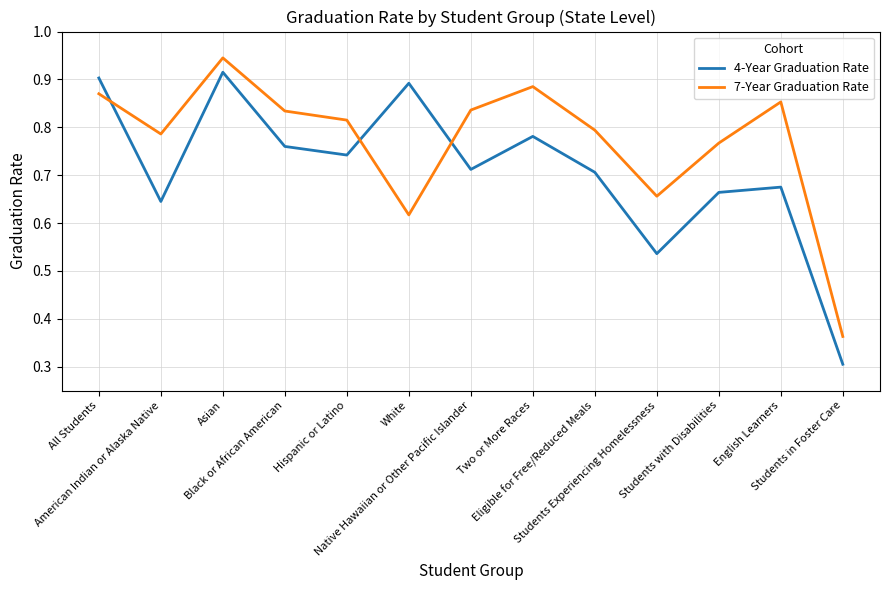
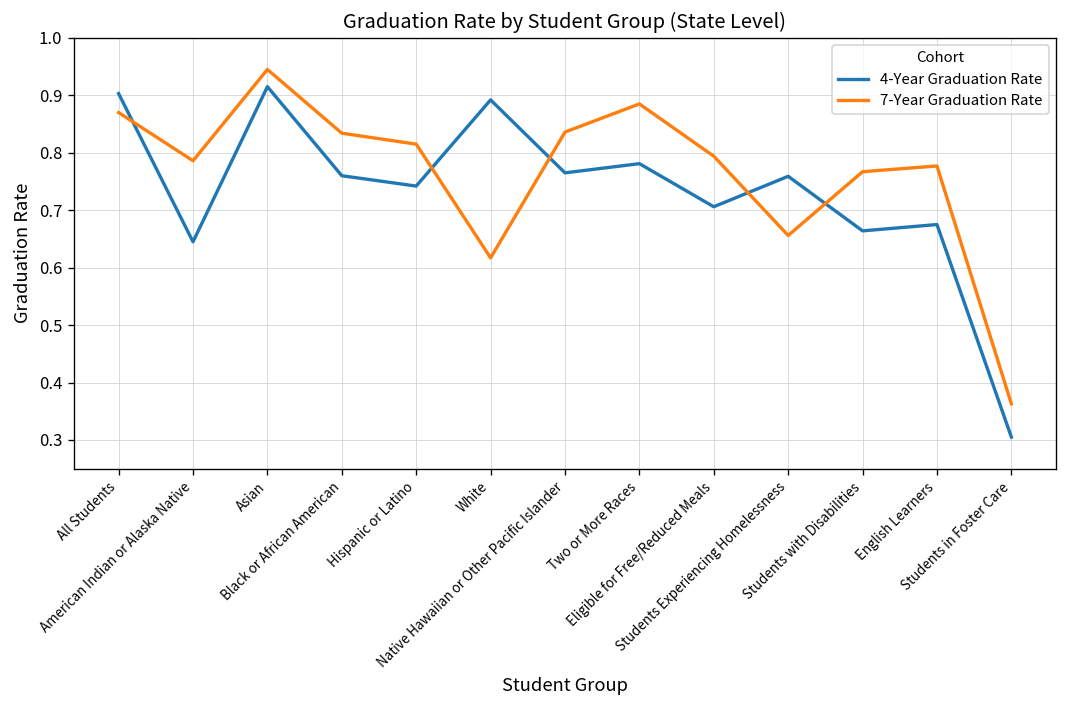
4-Year Graduation Rate, Native Hawaiian or Other Pacific Islander: 0.71 -> 0.77
4-Year Graduation Rate, Students Experiencing Homelessness: 0.54 -> 0.76
7-Year Graduation Rate, English Learners: 0.85 -> 0.78
